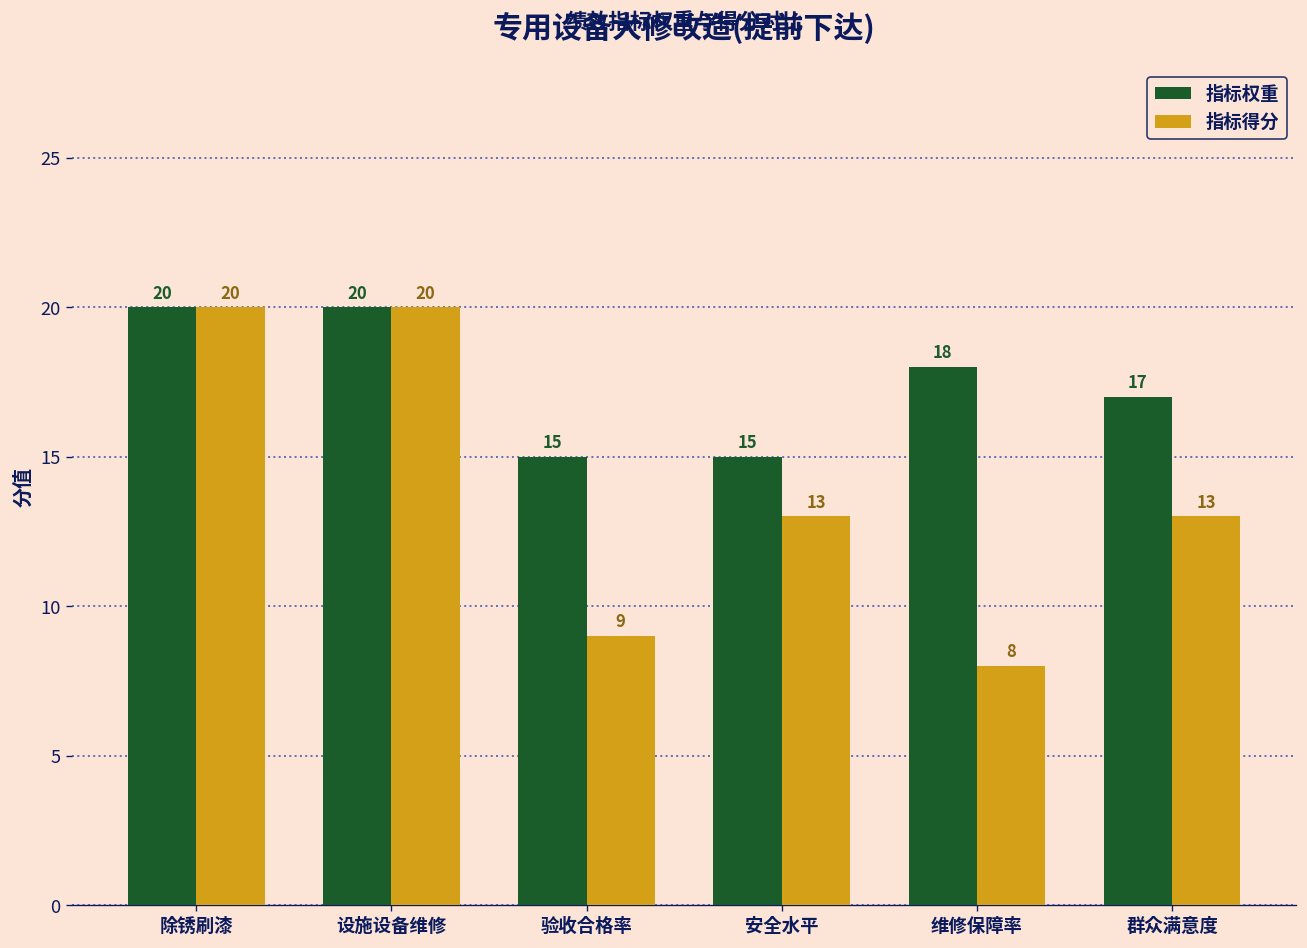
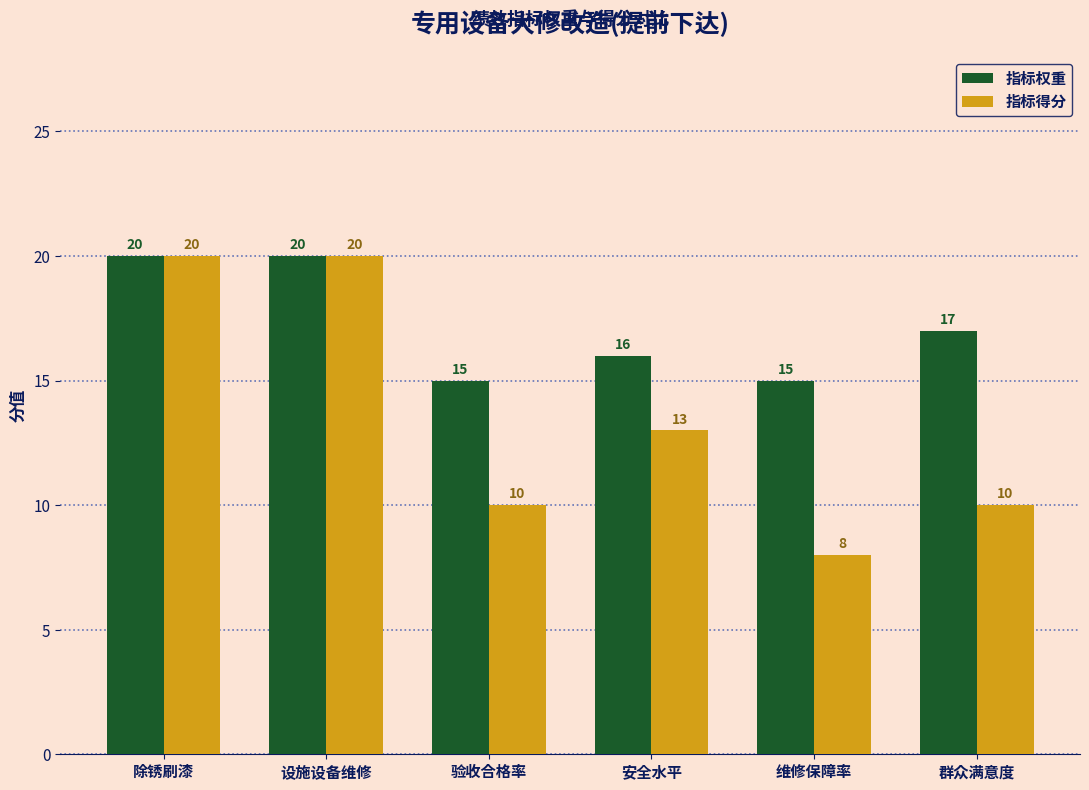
指标得分, 验收合格率: 9 -> 10
指标权重, 安全水平: 15 -> 16
指标权重, 维修保障率: 18 -> 15
指标得分, 群众满意度: 13 -> 10
